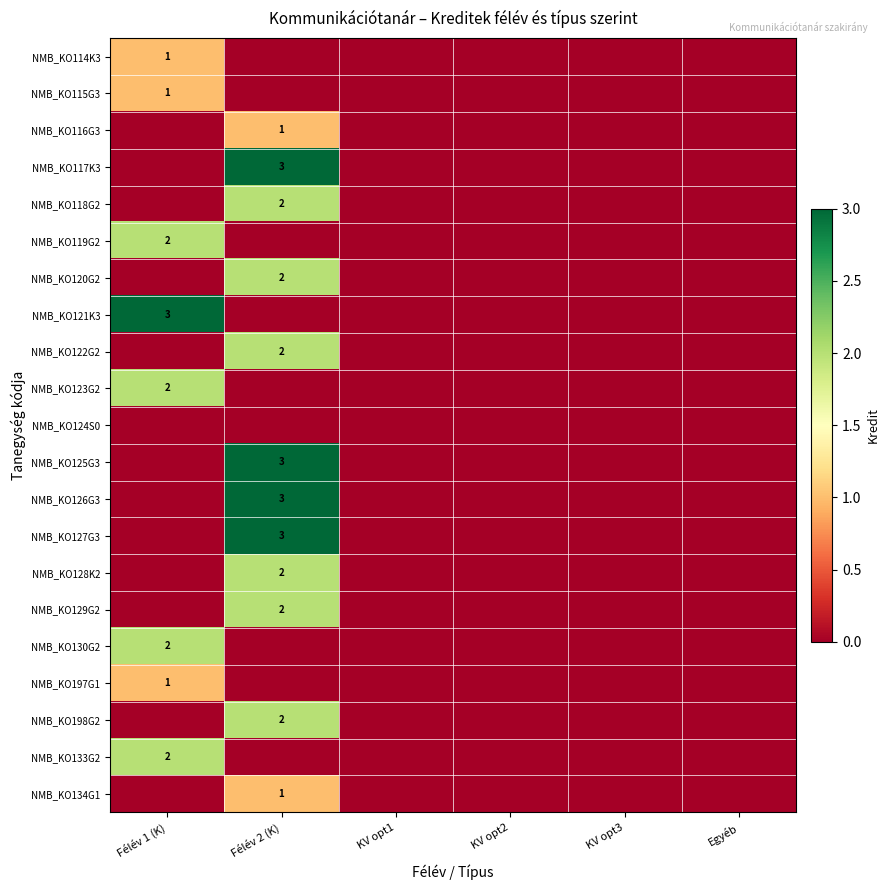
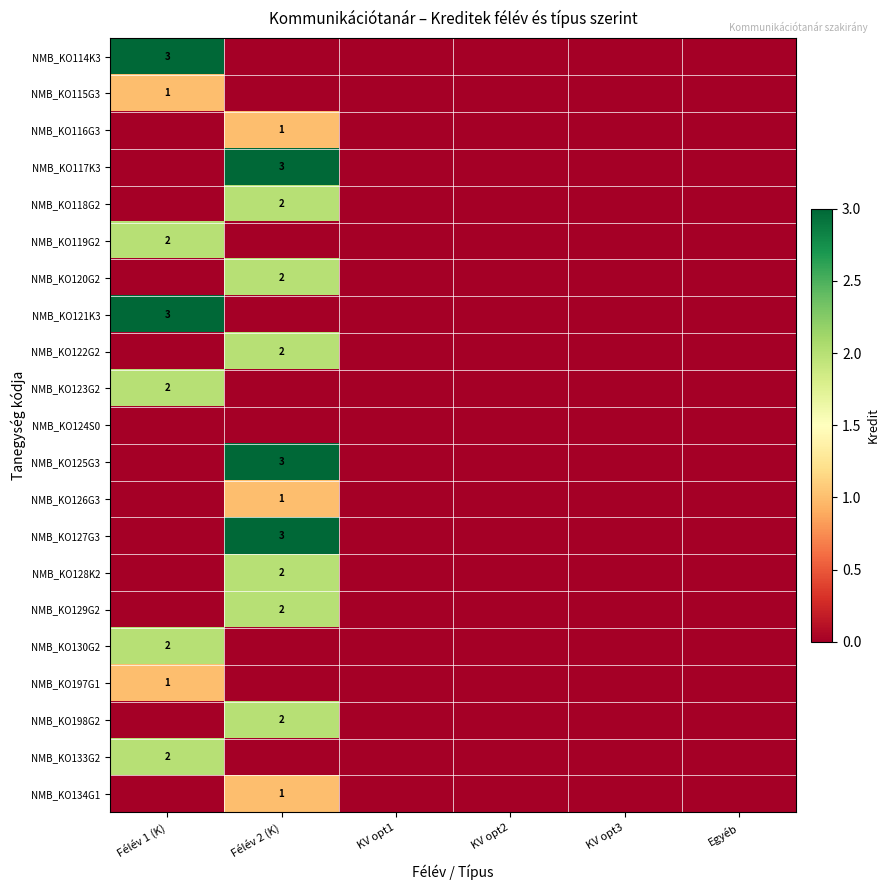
NMB_KO114K3, Félév 1 (K): 1 -> 3
NMB_KO126G3, Félév 2 (K): 3 -> 1
